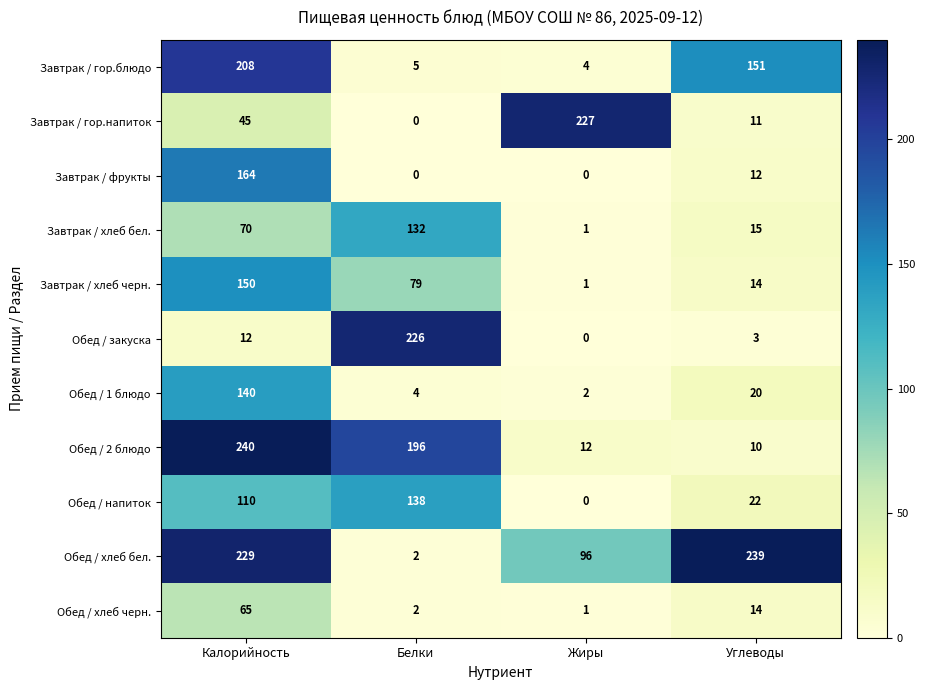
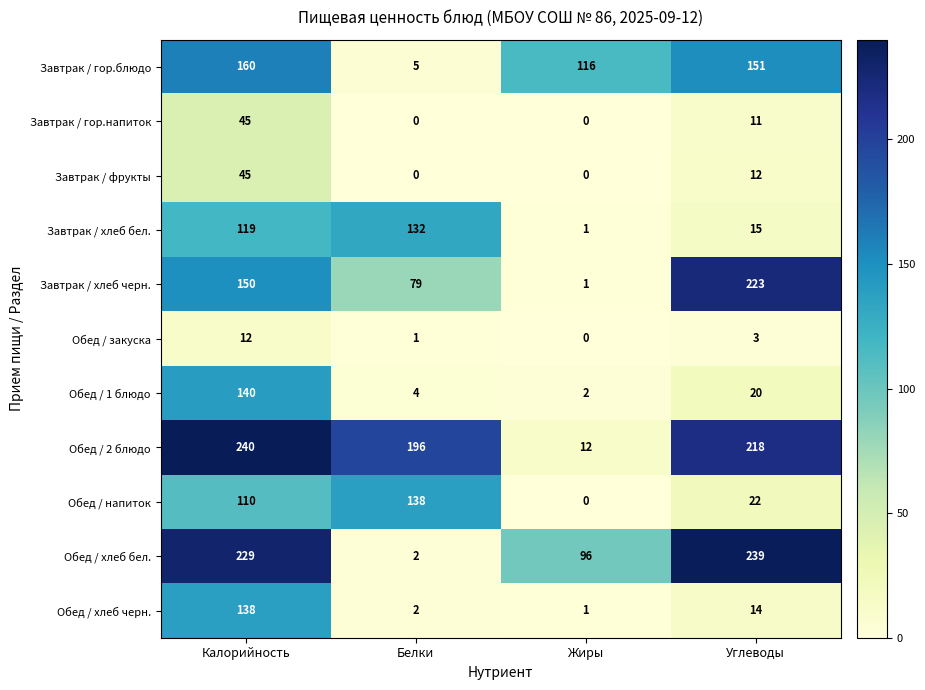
Завтрак / гор.блюдо, Калорийность: 208 -> 160
Завтрак / гор.блюдо, Жиры: 4 -> 116
Завтрак / гор.напиток, Жиры: 227 -> 0
Завтрак / фрукты, Калорийность: 164 -> 45
Завтрак / хлеб бел., Калорийность: 70 -> 119
Завтрак / хлеб черн., Углеводы: 14 -> 223
Обед / закуска, Белки: 226 -> 1
Обед / 2 блюдо, Углеводы: 10 -> 218
Обед / хлеб черн., Калорийность: 65 -> 138
